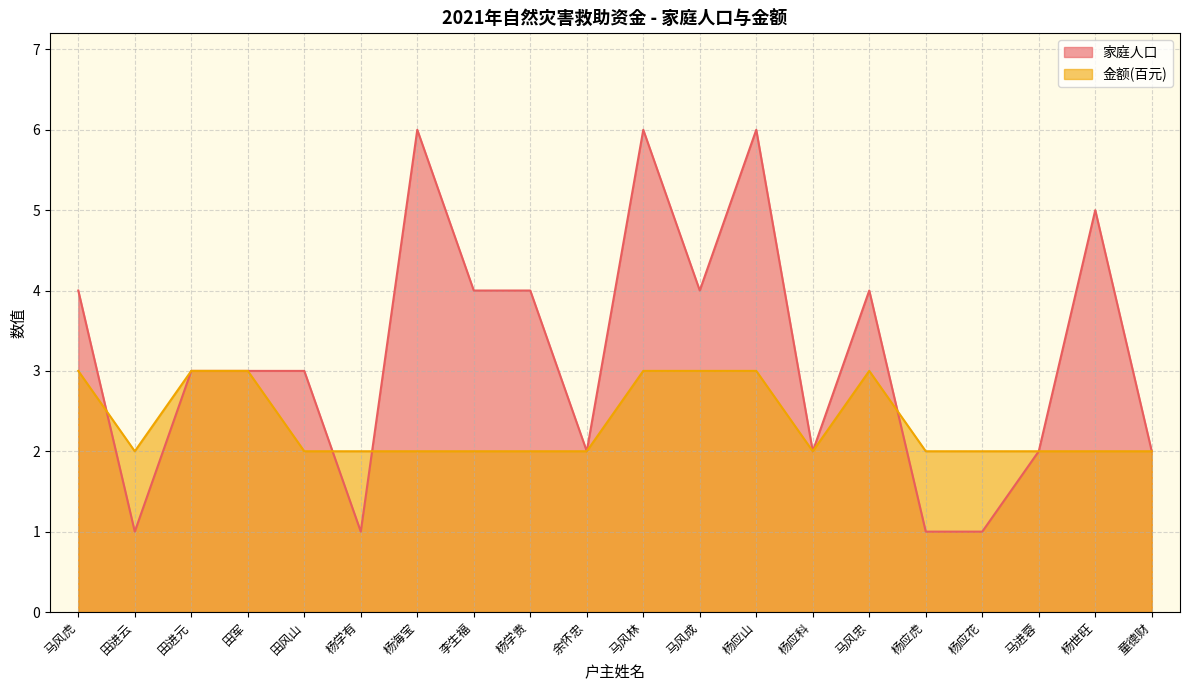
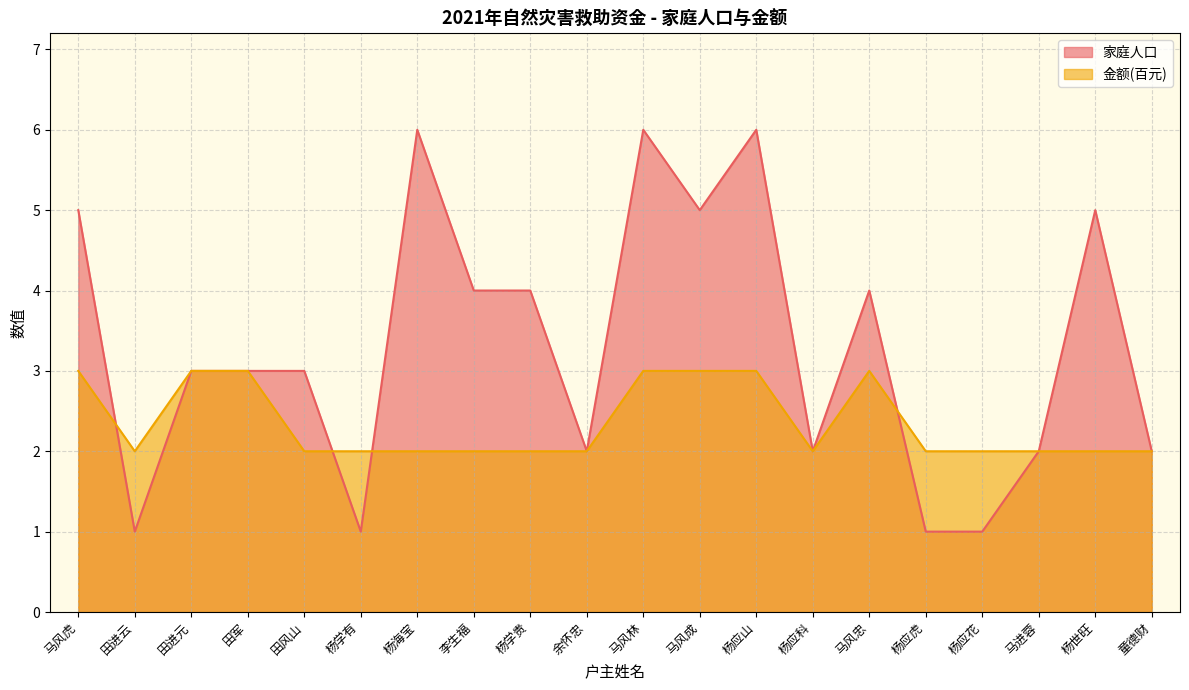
家庭人口, 马风虎: 4 -> 5
家庭人口, 马风成: 4 -> 5
